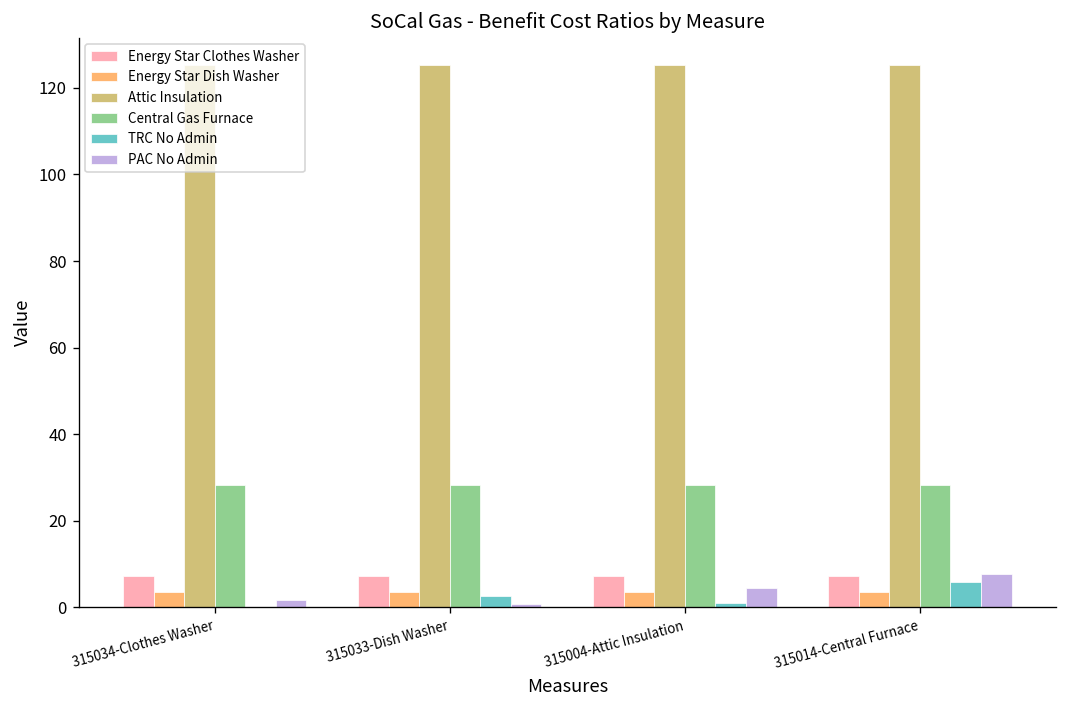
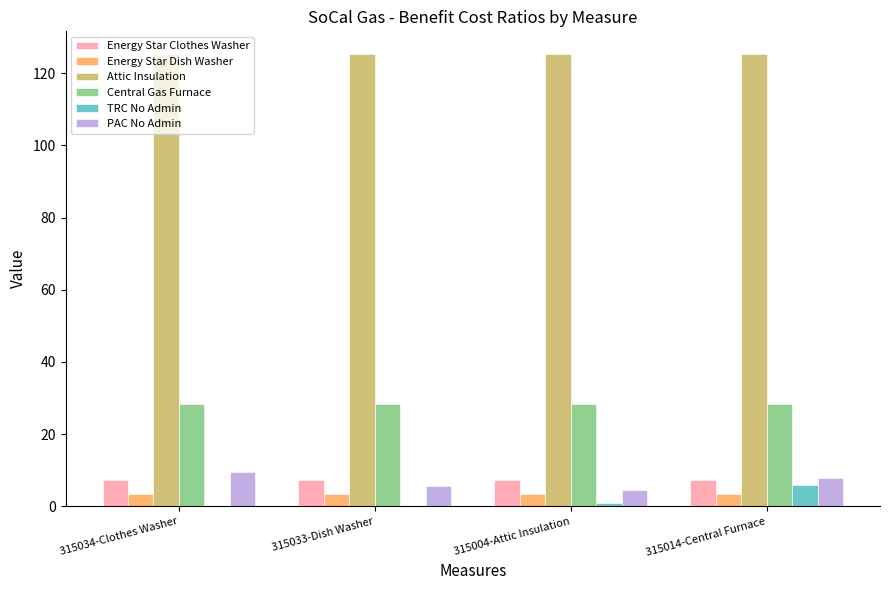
PAC No Admin, 315034-Clothes Washer: 2 -> 9
TRC No Admin, 315033-Dish Washer: 3 -> 0
PAC No Admin, 315033-Dish Washer: 1 -> 5
